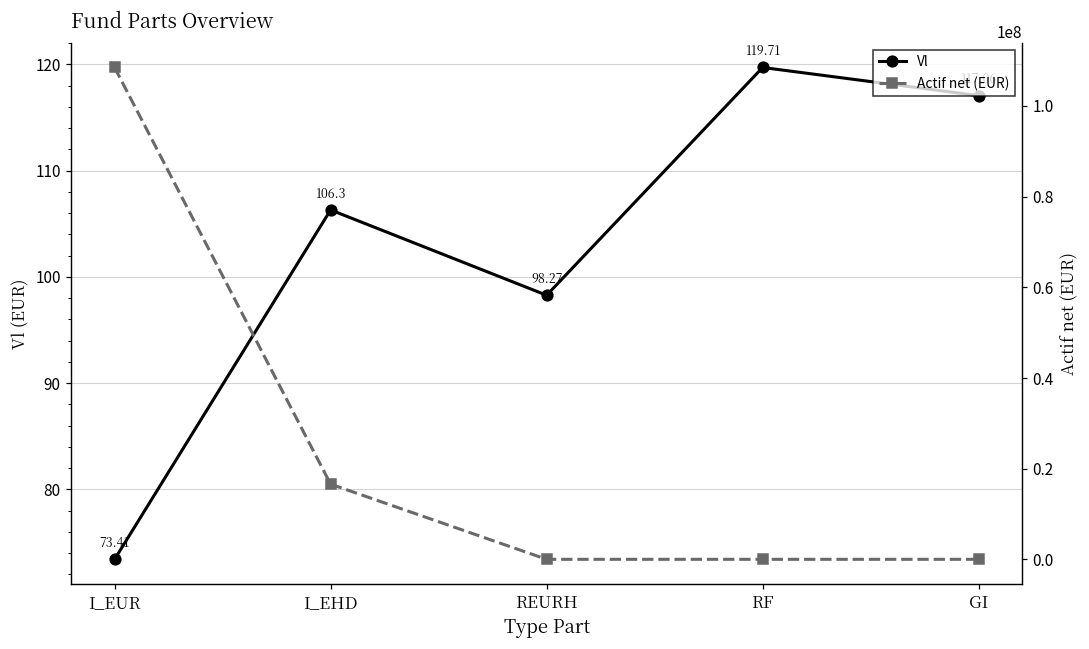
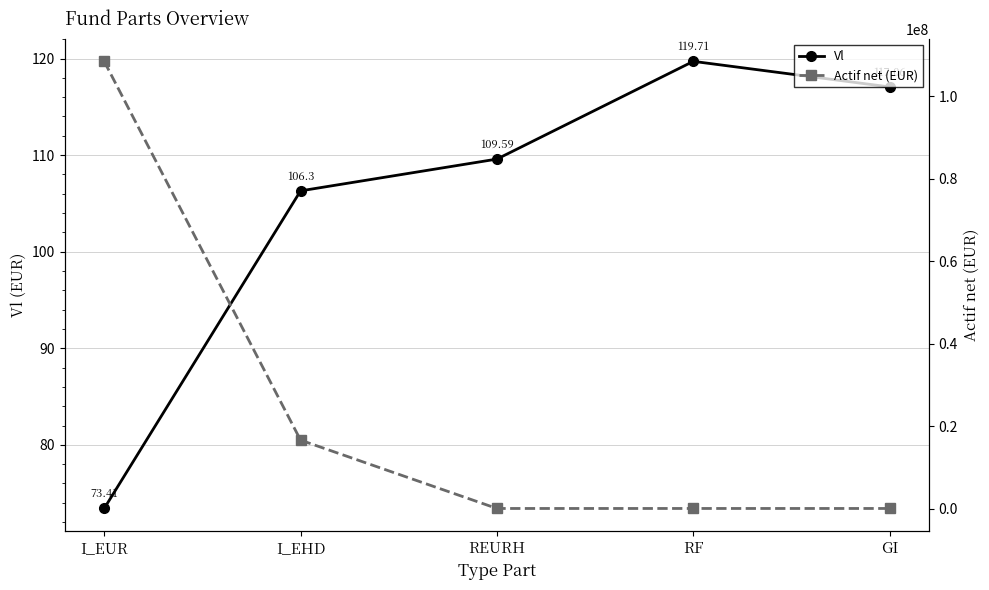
Vl, REURH: 98.27 -> 109.59
